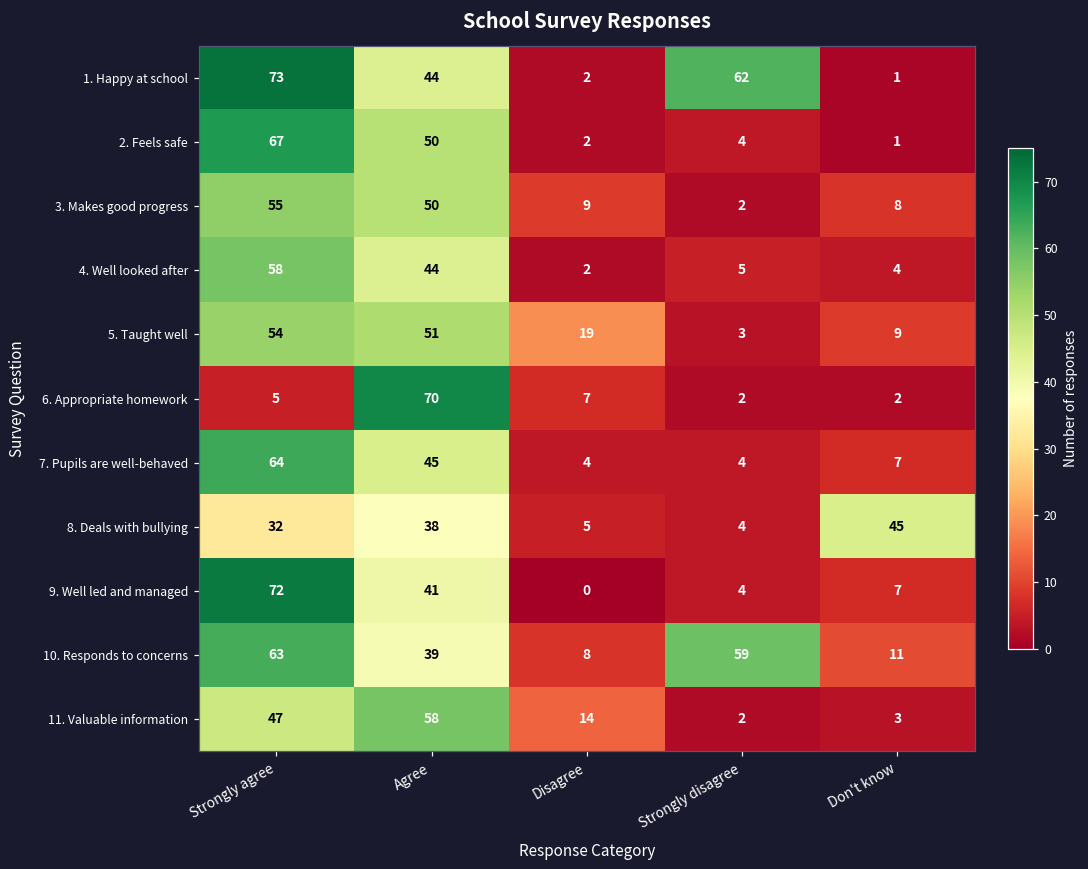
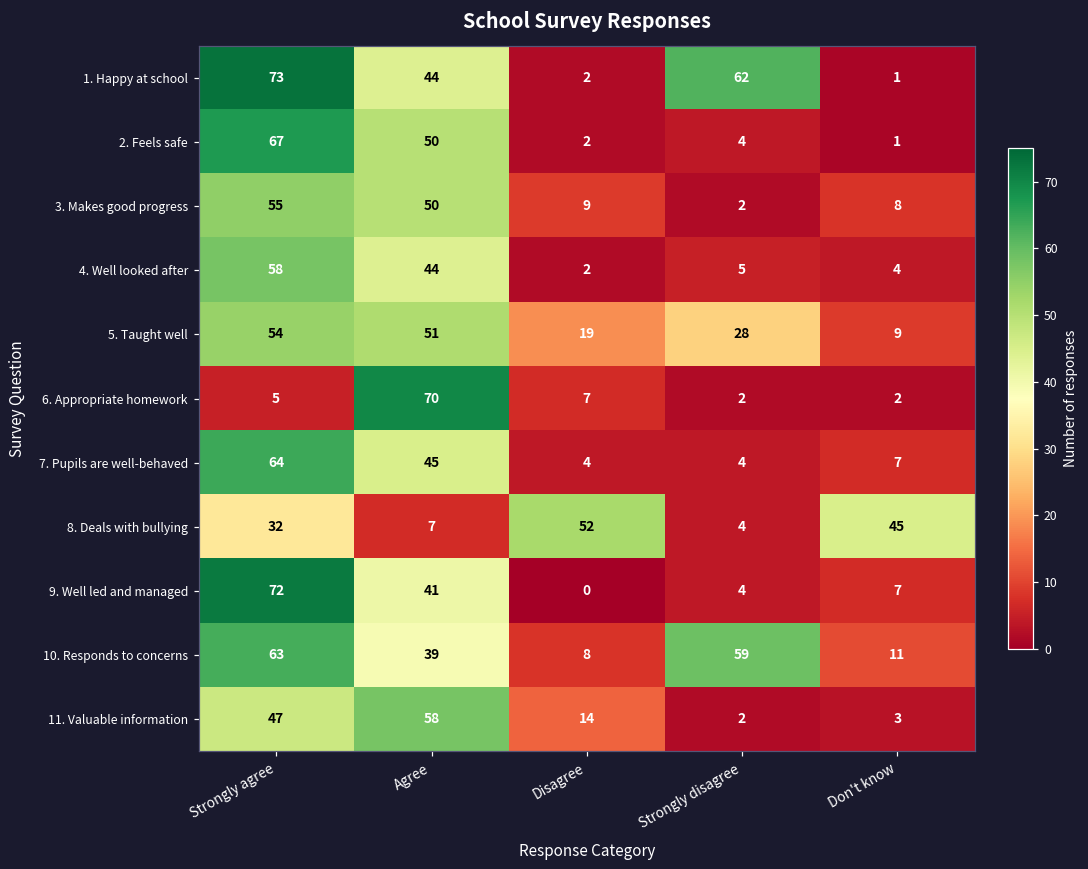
5. Taught well, Strongly disagree: 3 -> 28
8. Deals with bullying, Agree: 38 -> 7
8. Deals with bullying, Disagree: 5 -> 52
